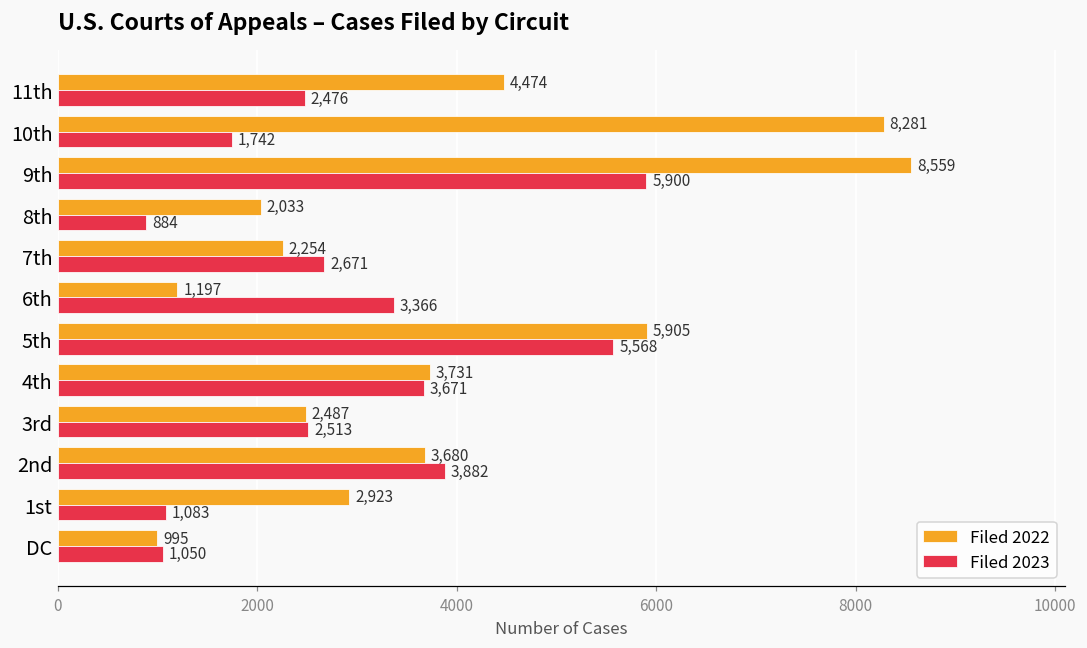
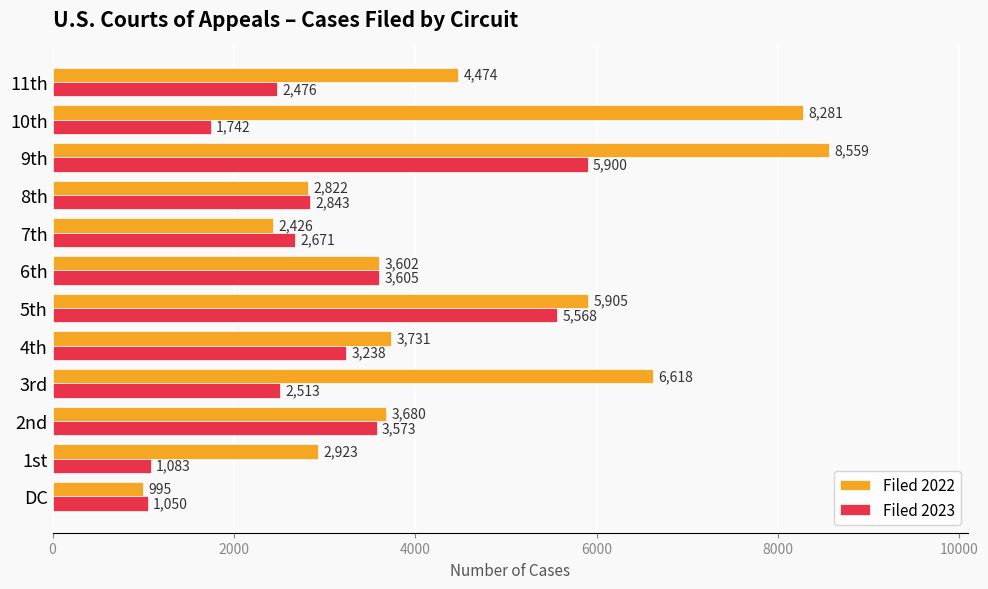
Filed 2022, 8th: 2,033 -> 2,822
Filed 2023, 8th: 884 -> 2,843
Filed 2022, 7th: 2,254 -> 2,426
Filed 2022, 6th: 1,197 -> 3,602
Filed 2023, 6th: 3,366 -> 3,605
Filed 2023, 4th: 3,671 -> 3,238
Filed 2022, 3rd: 2,487 -> 6,618
Filed 2023, 2nd: 3,882 -> 3,573
